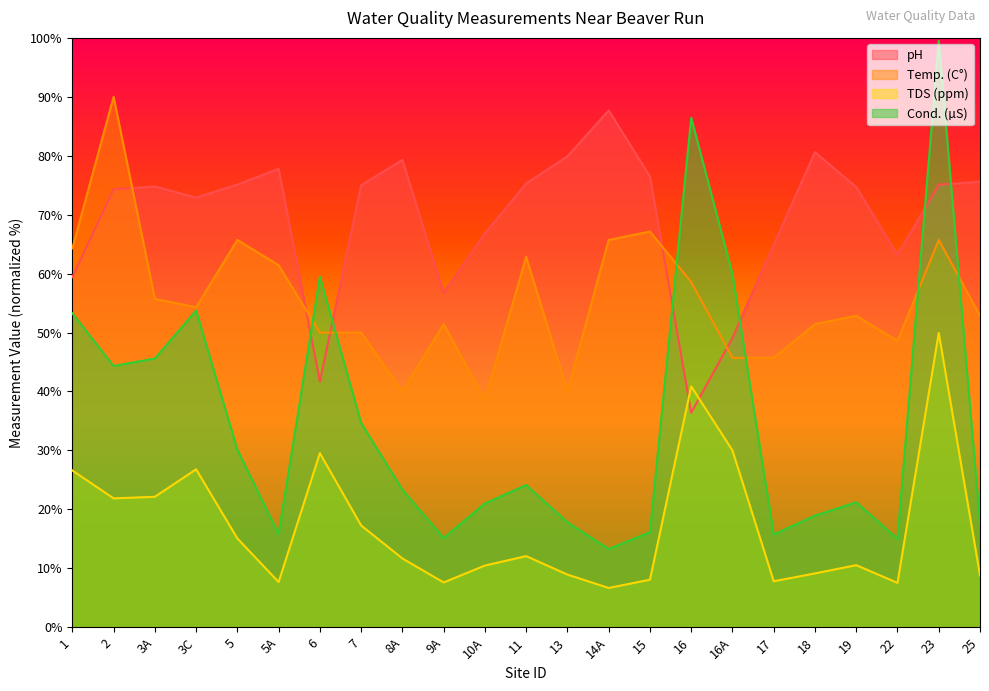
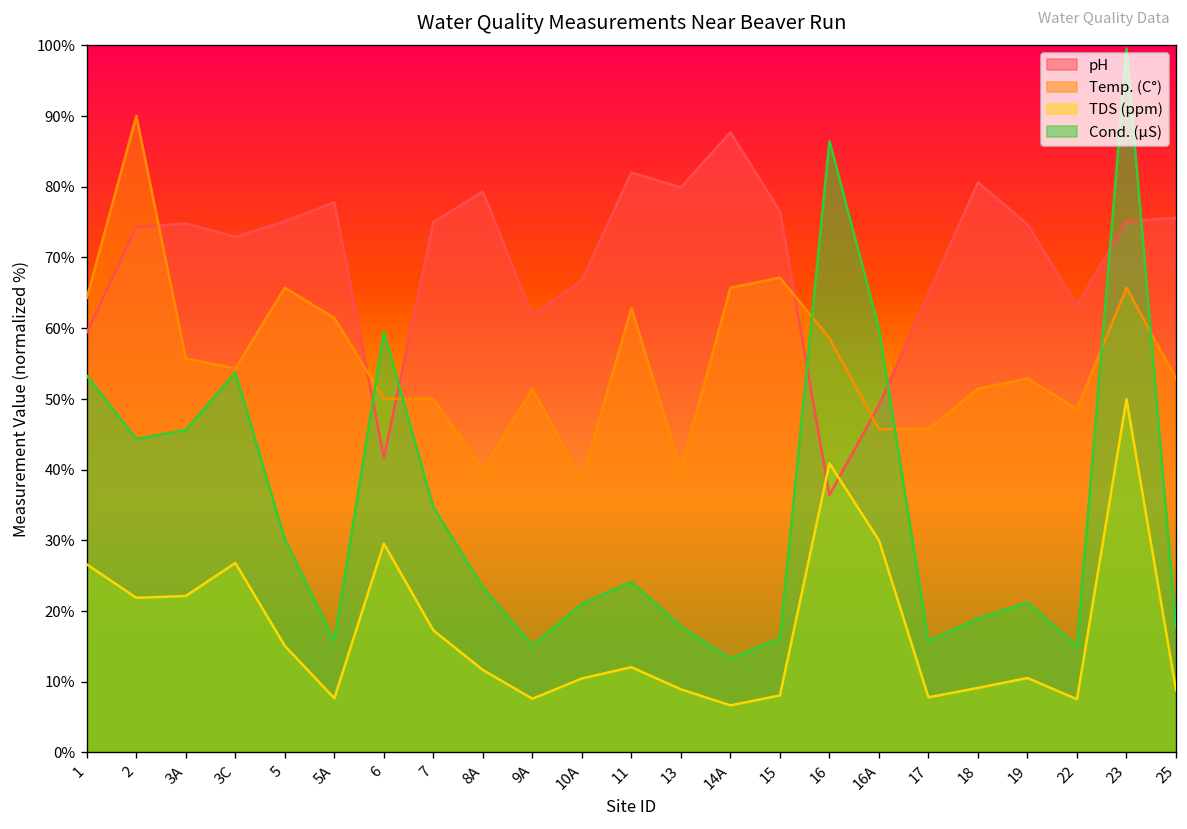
pH, 9A: 57% -> 62%
pH, 11: 75% -> 82%
